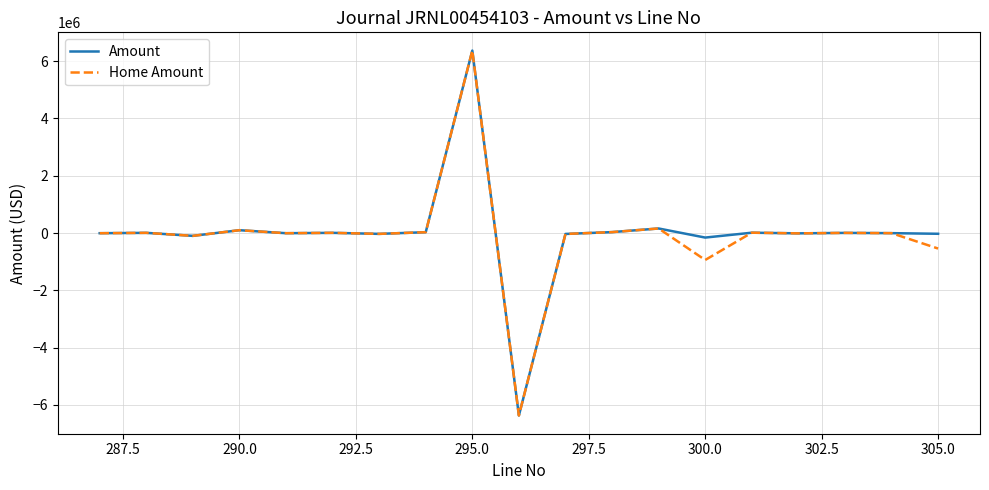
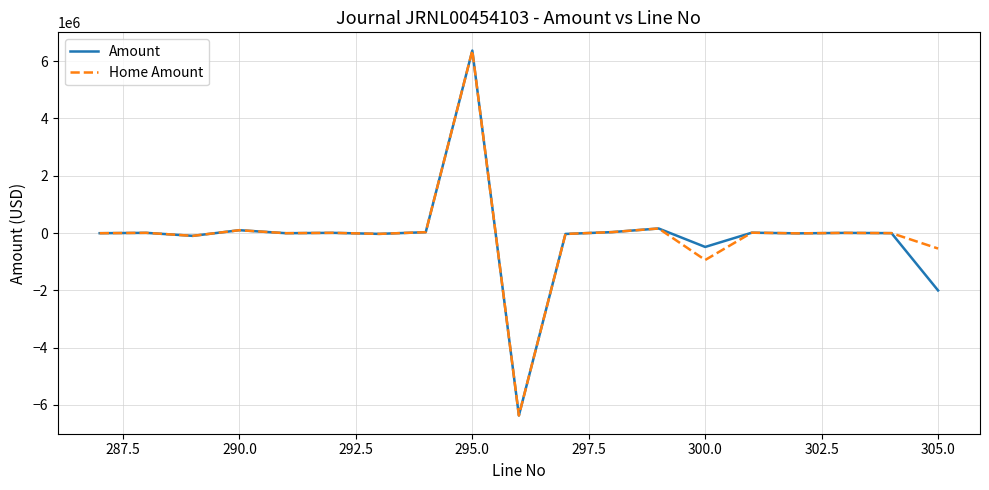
Amount, 300.0: -200000 -> -500000
Amount, 305.0: 0 -> -2000000
